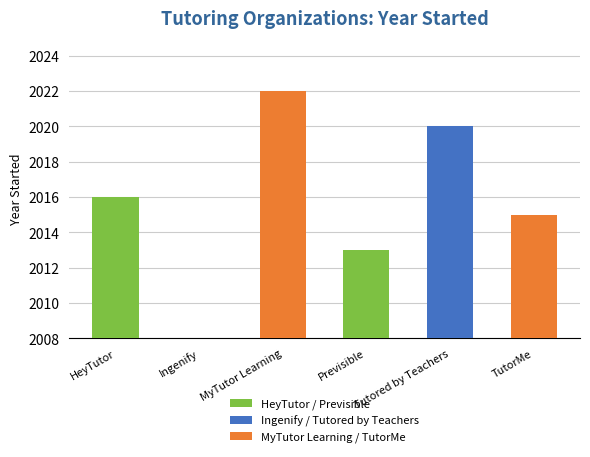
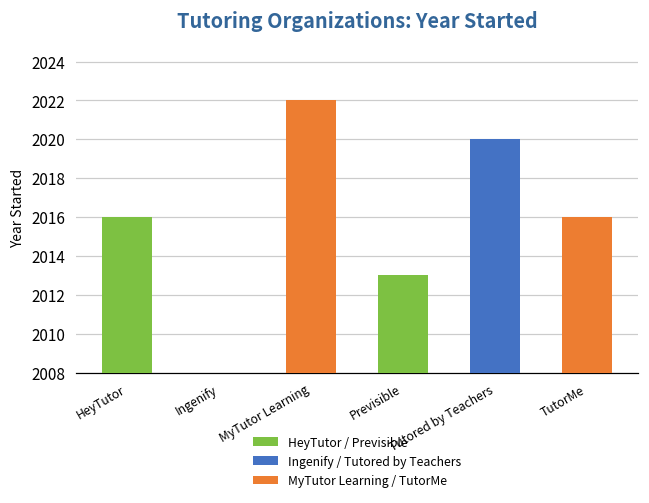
TutorMe: 2015 -> 2016
